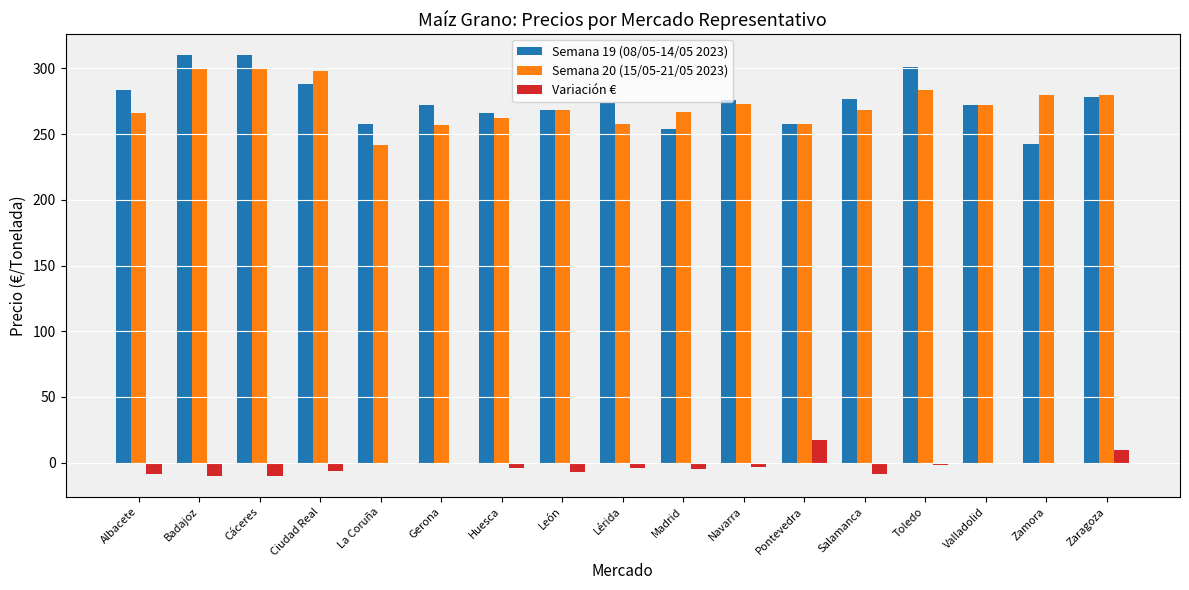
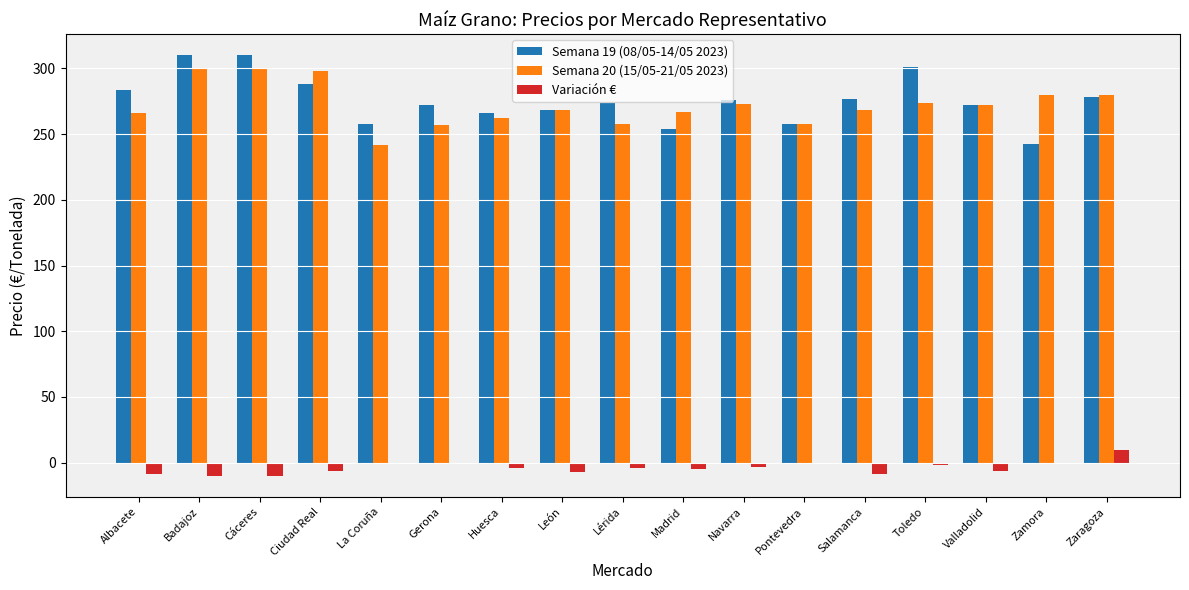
Variación €, Pontevedra: 17 -> 0
Semana 20 (15/05-21/05 2023), Toledo: 283 -> 274
Variación €, Valladolid: 0 -> -7
